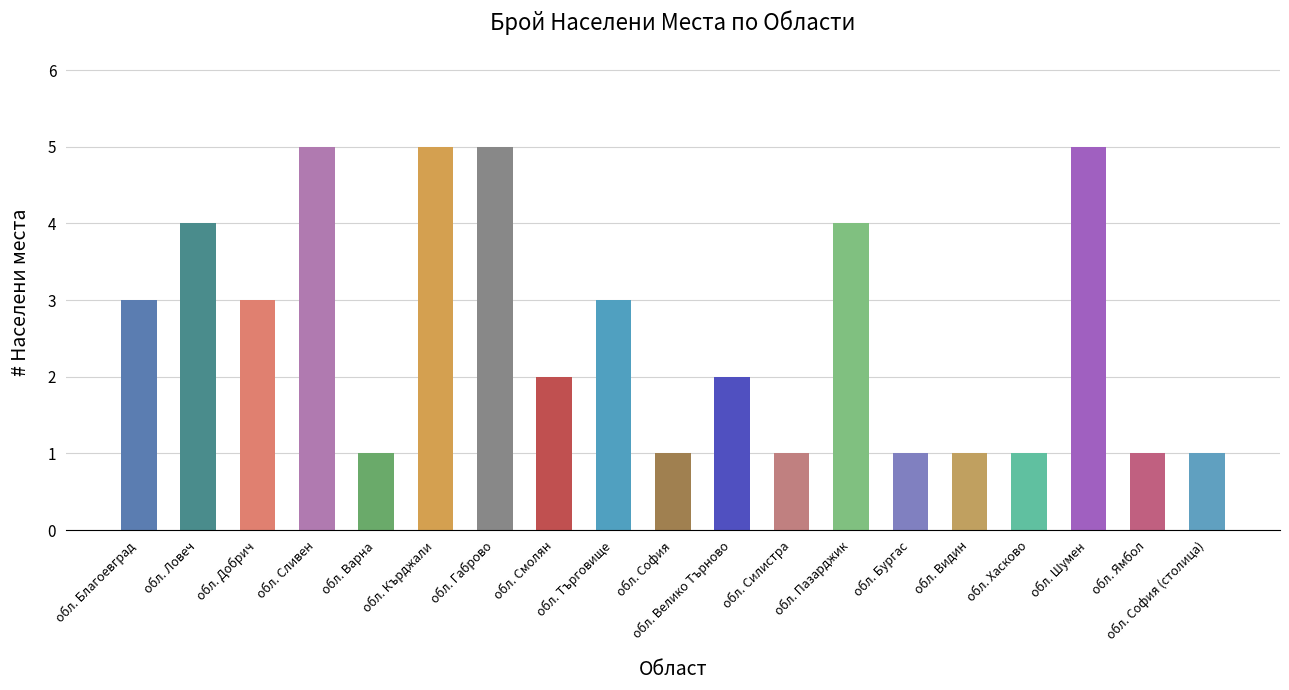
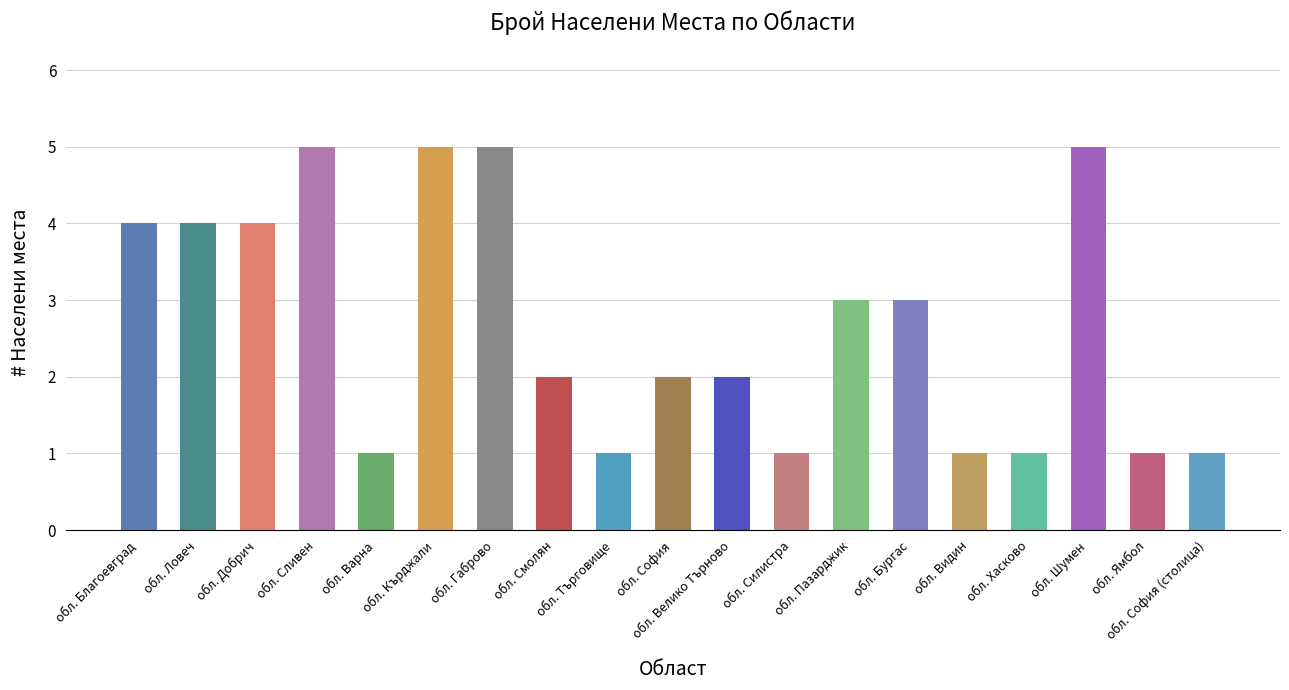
обл. Благоевград: 3 -> 4
обл. Добрич: 3 -> 4
обл. Търговище: 3 -> 1
обл. София: 1 -> 2
обл. Пазарджик: 4 -> 3
обл. Бургас: 1 -> 3
